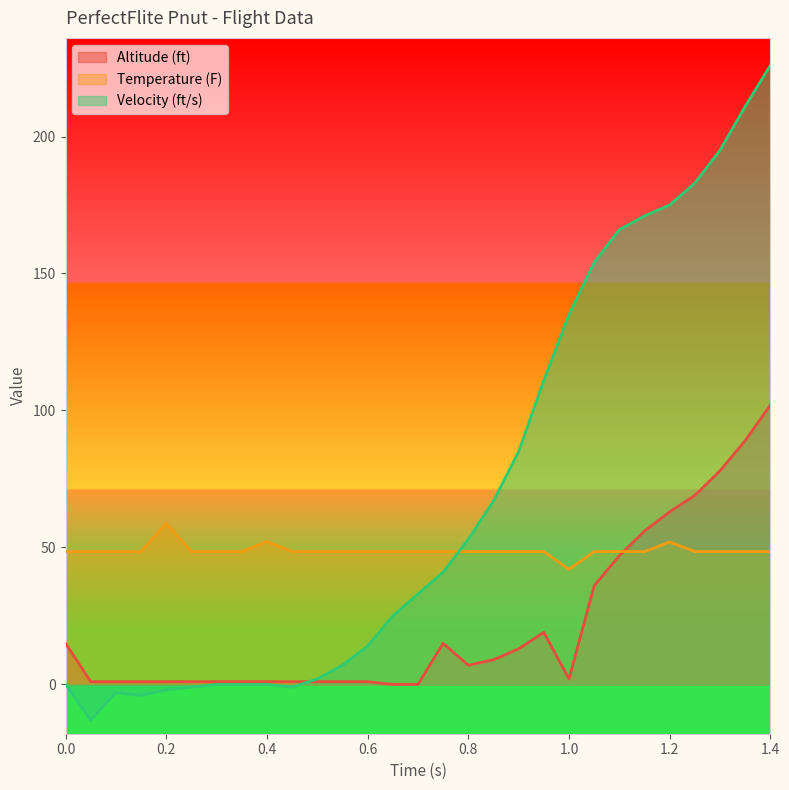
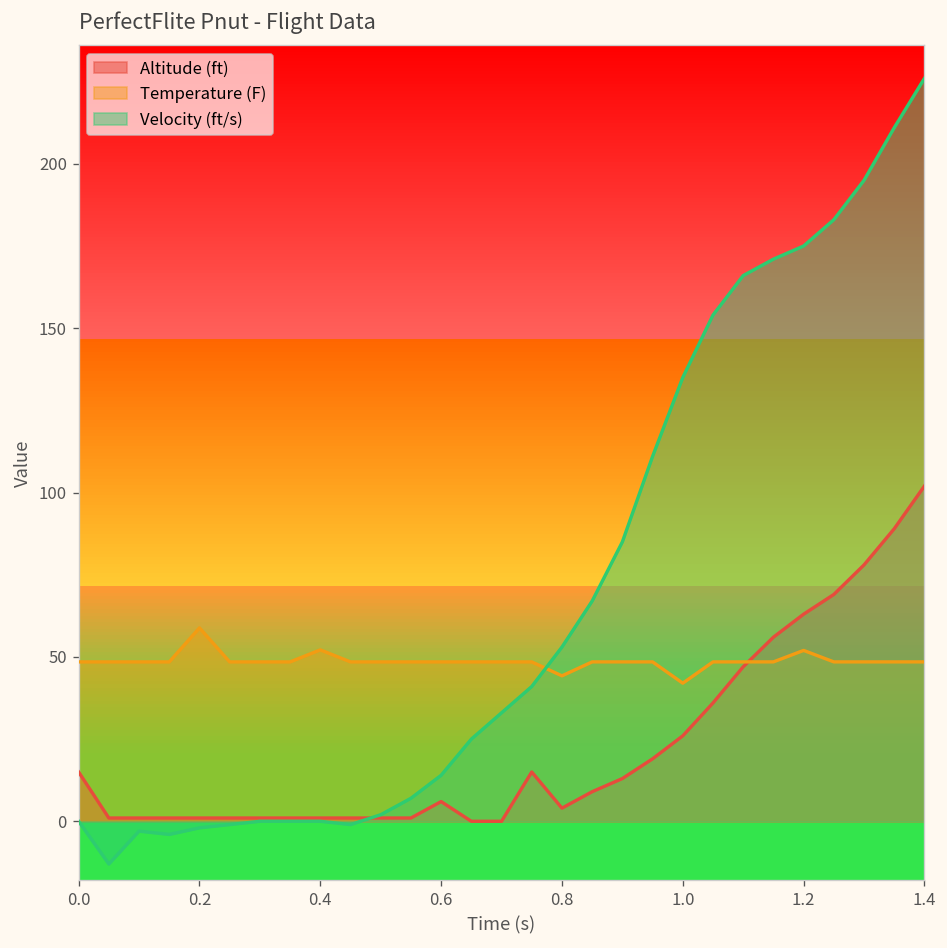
Altitude (ft), 0.6: 1 -> 6
Altitude (ft), 0.8: 7 -> 4
Temperature (F), 0.8: 48 -> 44
Altitude (ft), 1.0: 2 -> 26
